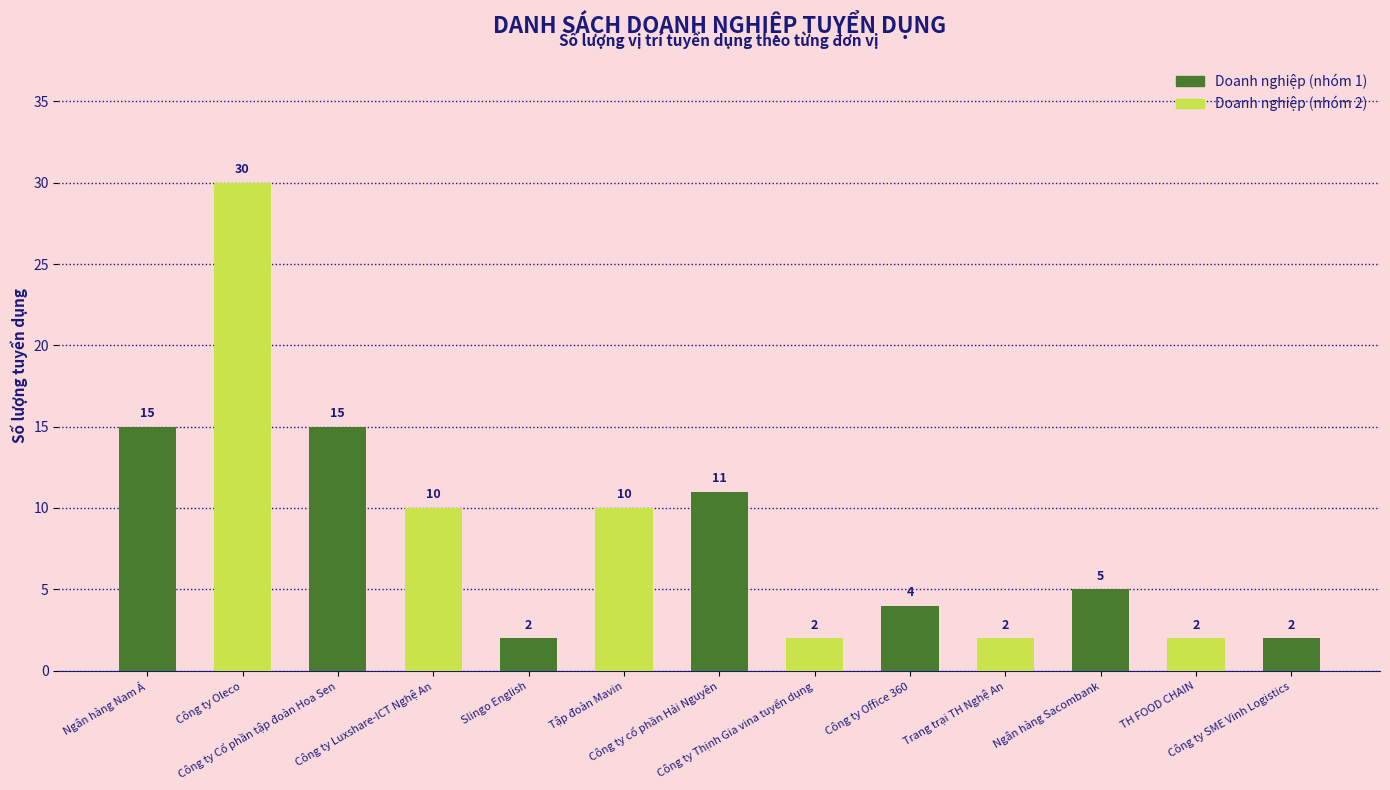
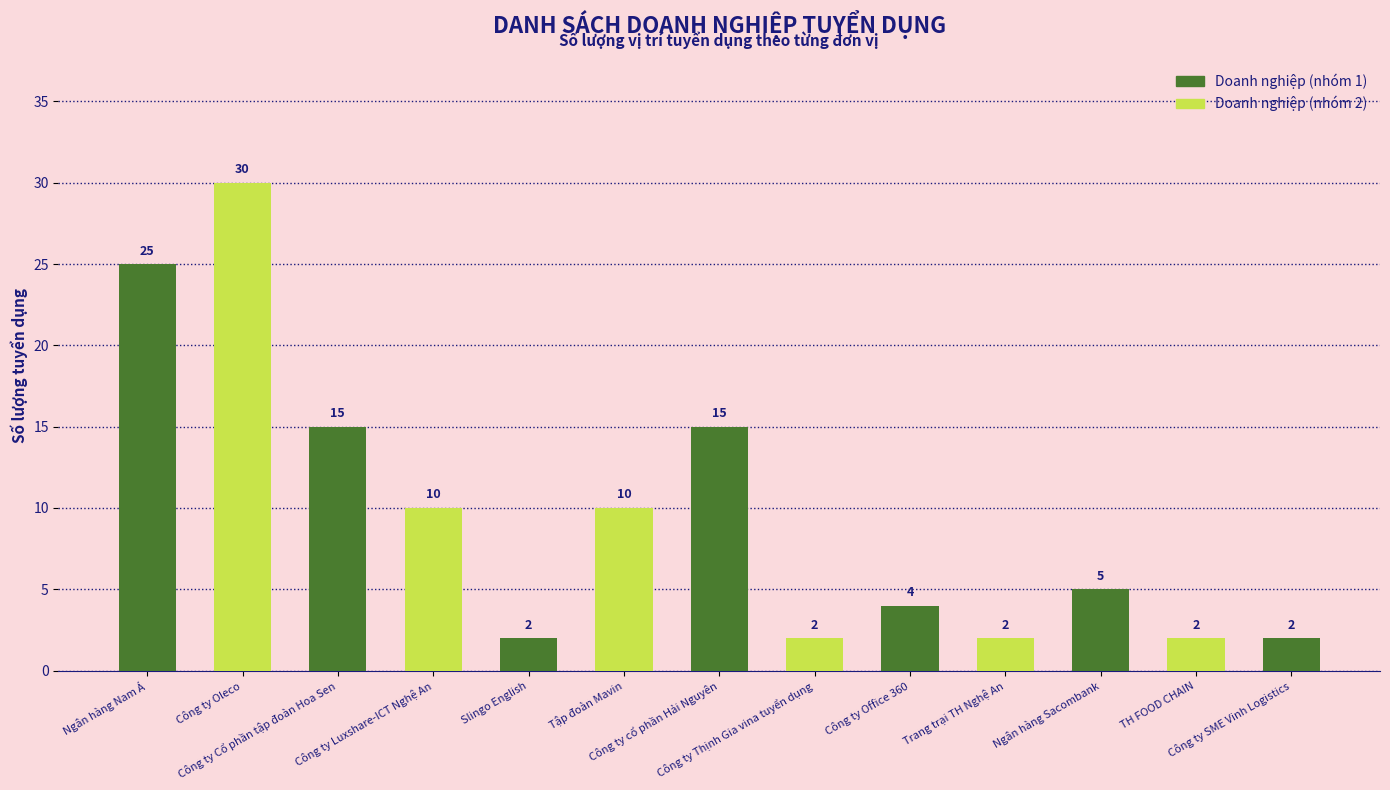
Ngân hàng Nam Á: 15 -> 25
Công ty cổ phần Hải Nguyên: 11 -> 15
